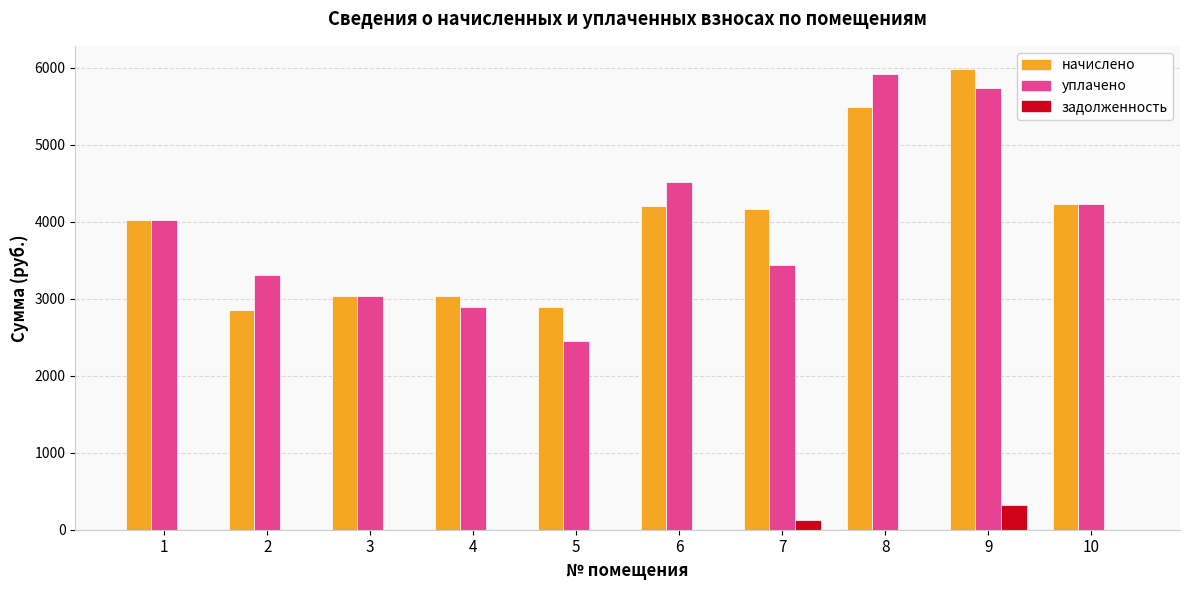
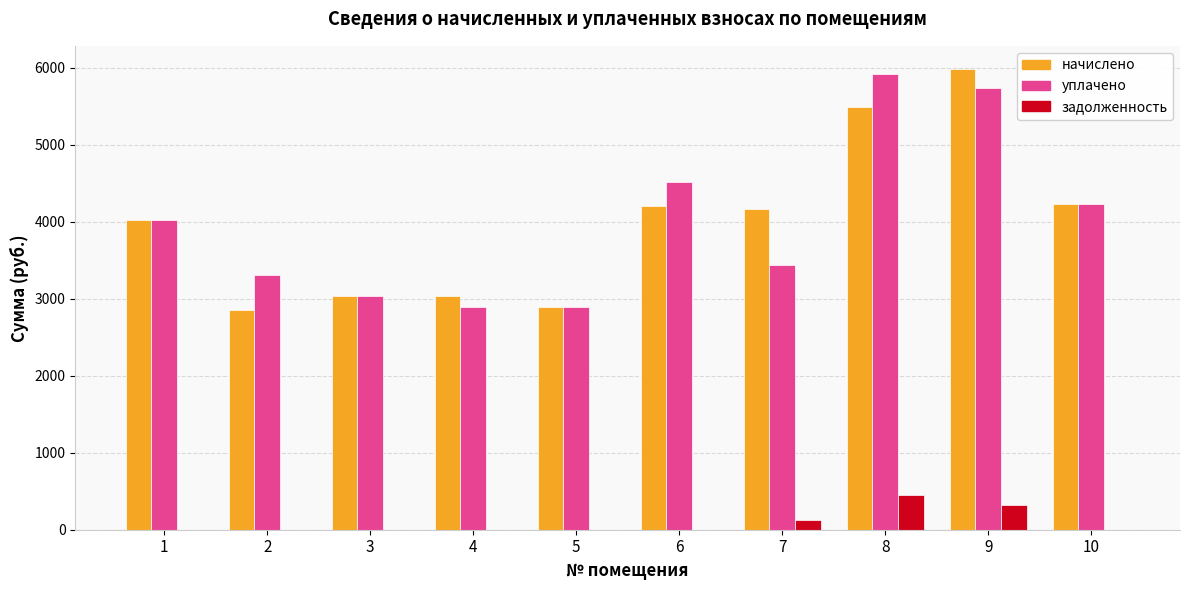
уплачено, 5: 2500 -> 2900
задолженность, 8: 0 -> 500
